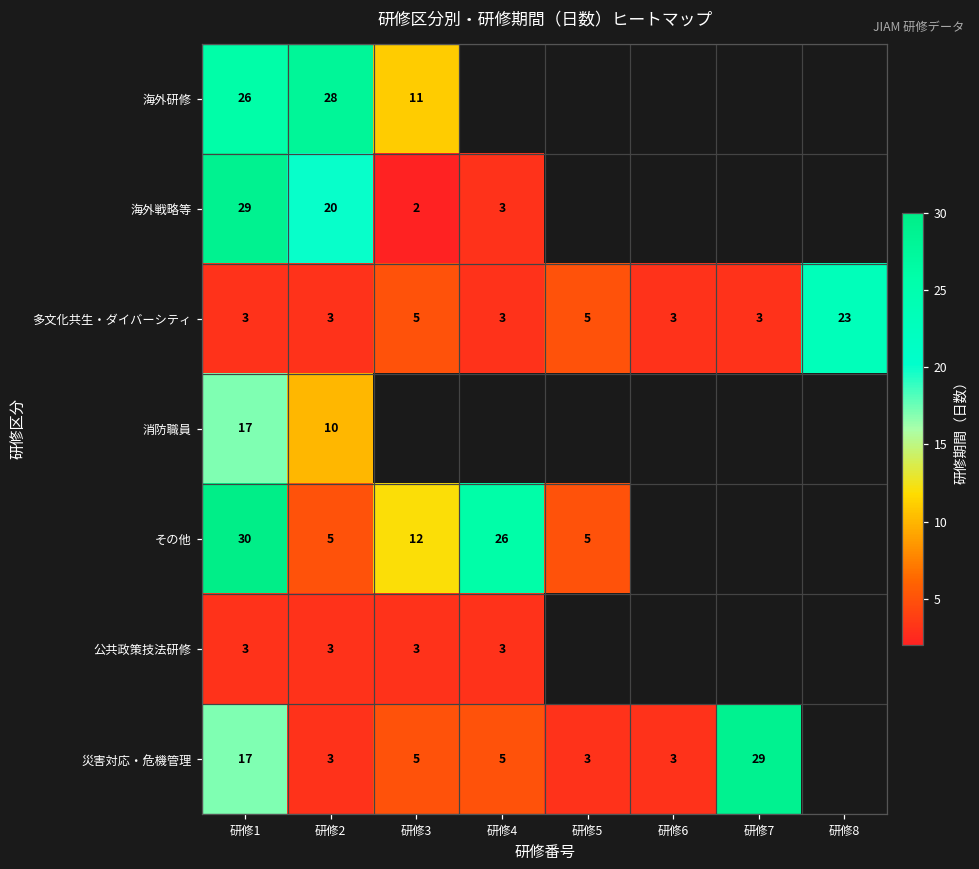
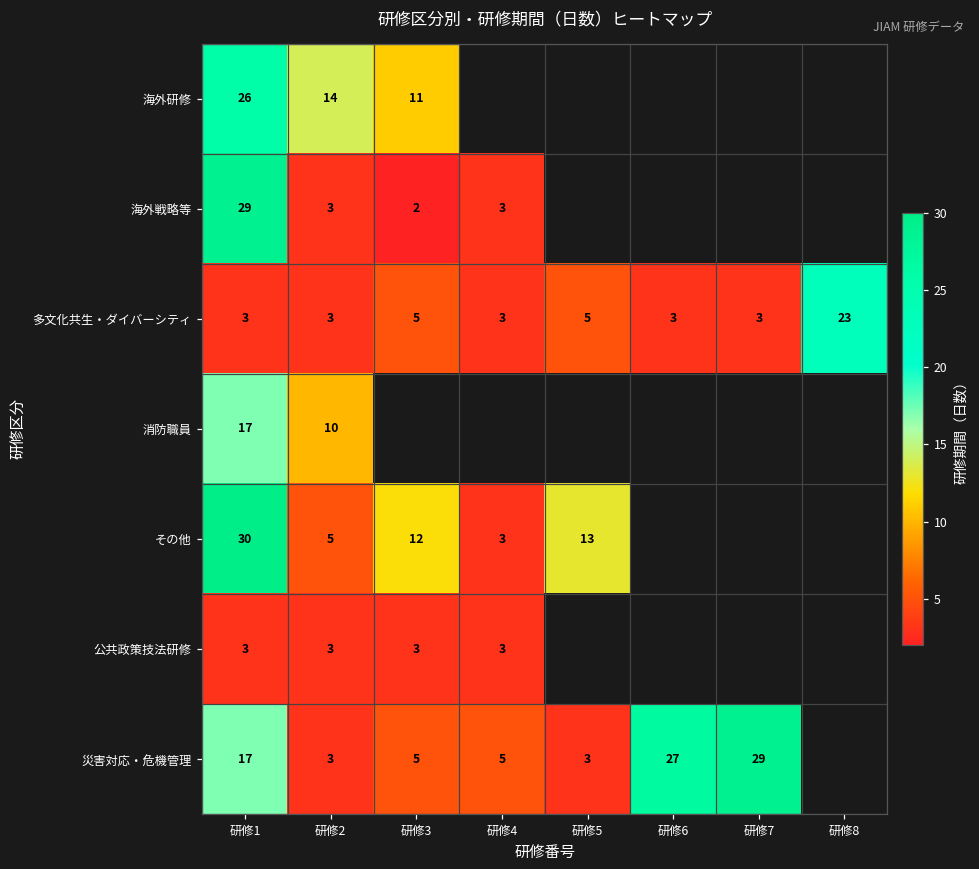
海外研修, 研修2: 28 -> 14
海外戦略等, 研修2: 20 -> 3
その他, 研修4: 26 -> 3
その他, 研修5: 5 -> 13
災害対応・危機管理, 研修6: 3 -> 27
